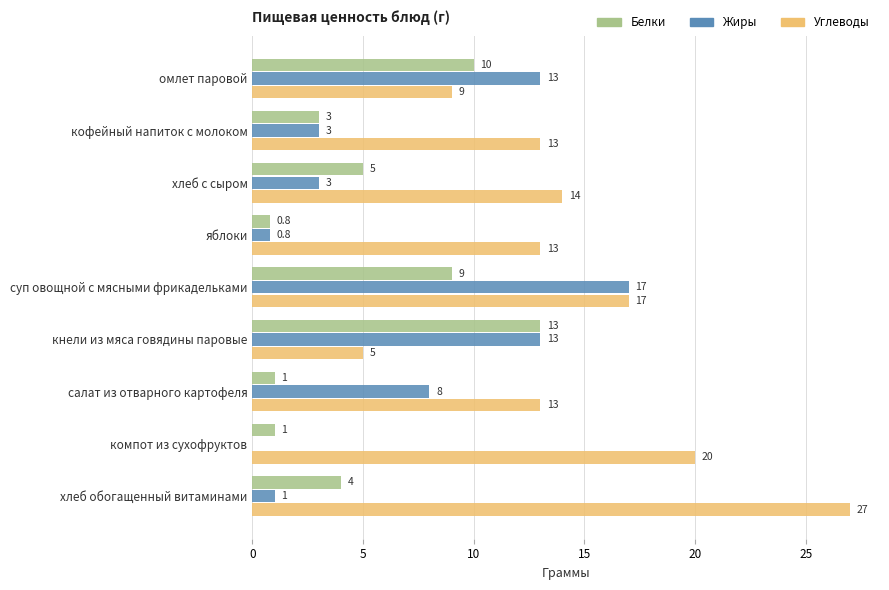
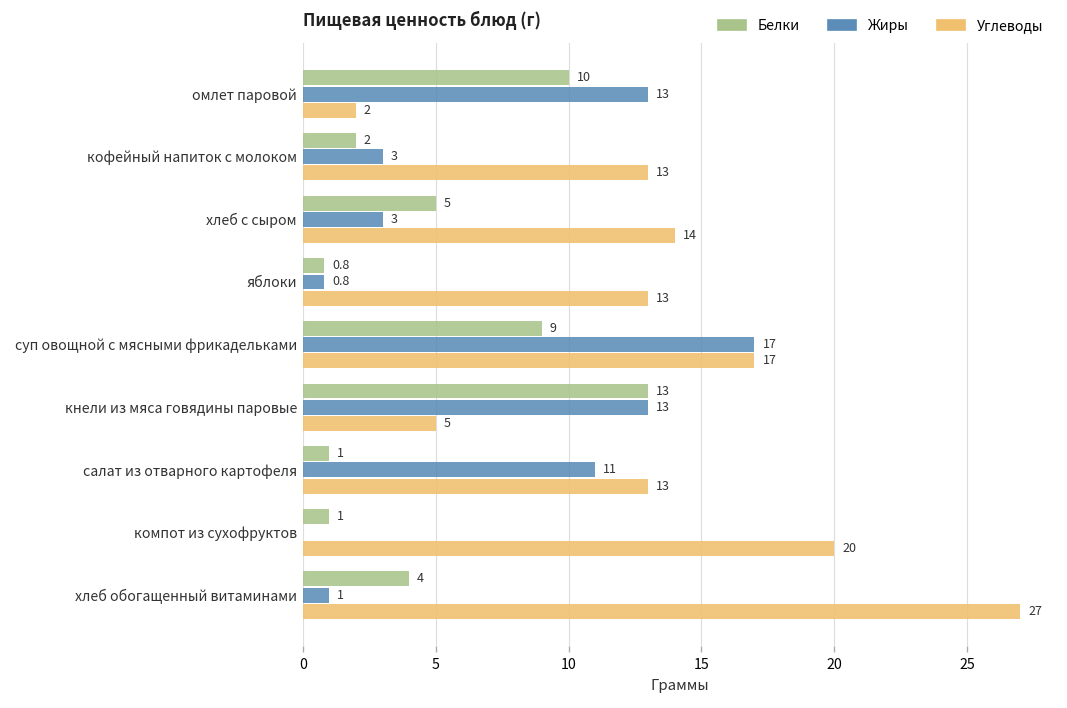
Углеводы, омлет паровой: 9 -> 2
Белки, кофейный напиток с молоком: 3 -> 2
Жиры, салат из отварного картофеля: 8 -> 11
